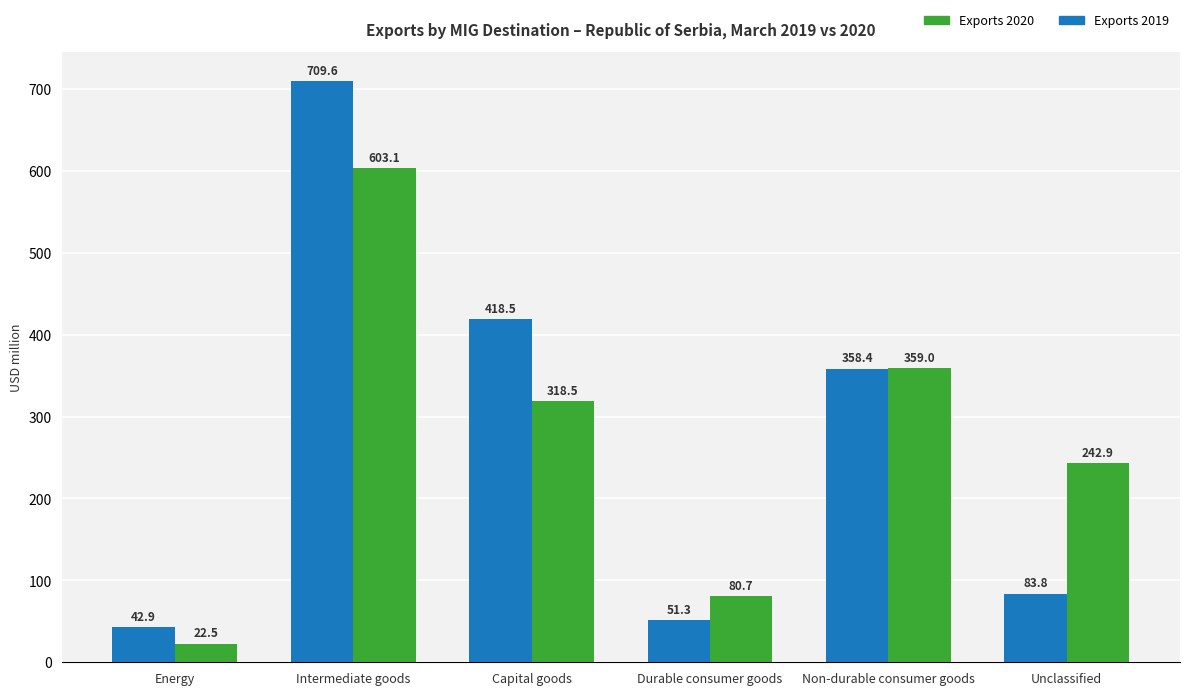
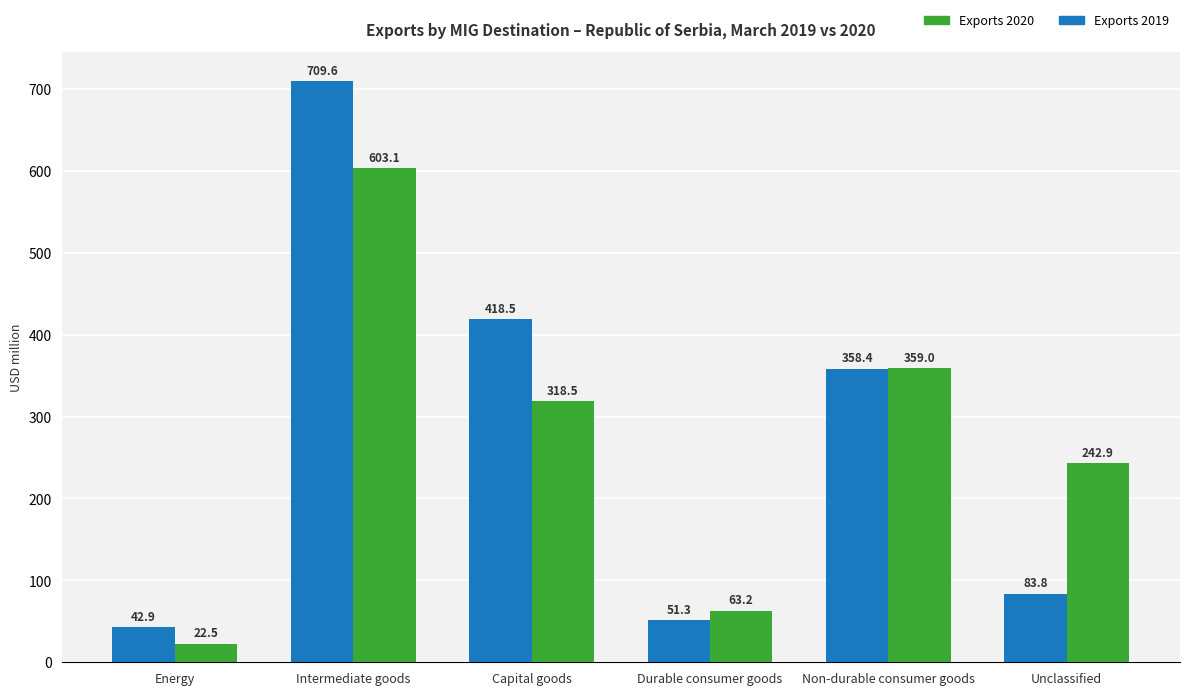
Exports 2020, Durable consumer goods: 80.7 -> 63.2
